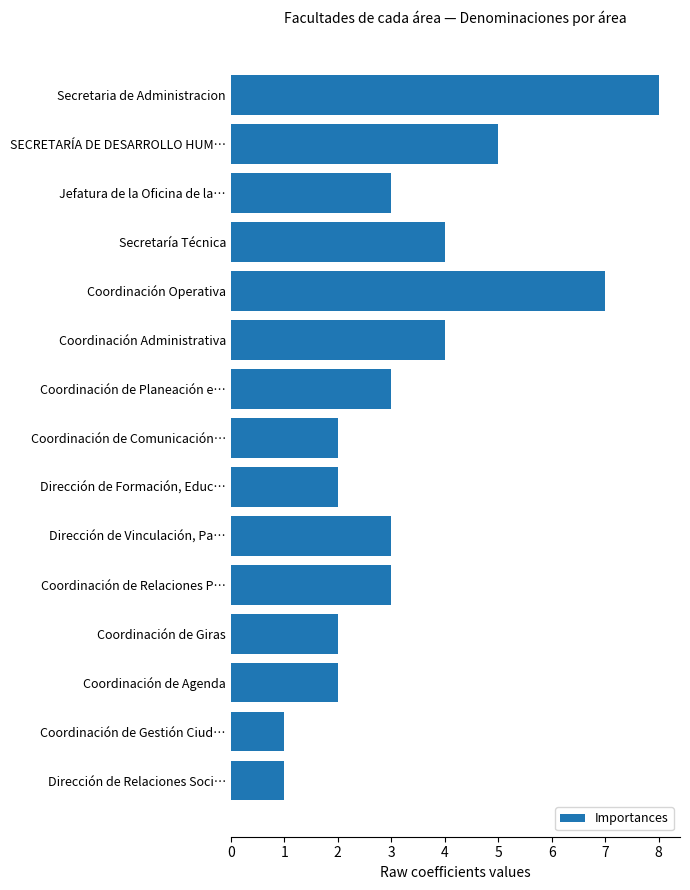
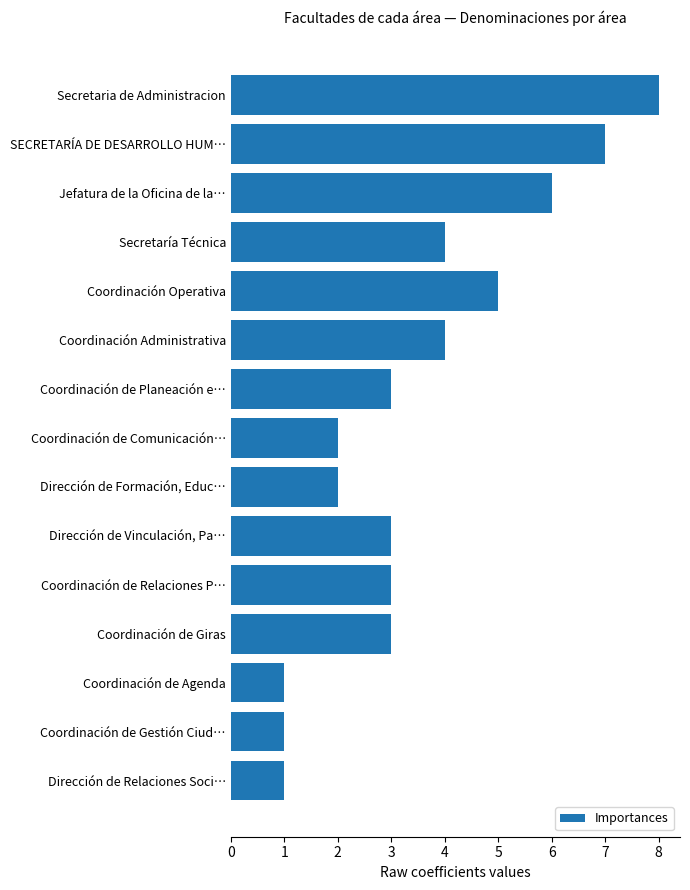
SECRETARÍA DE DESARROLLO HUM…: 5 -> 7
Jefatura de la Oficina de la…: 3 -> 6
Coordinación Operativa: 7 -> 5
Coordinación de Giras: 2 -> 3
Coordinación de Agenda: 2 -> 1
